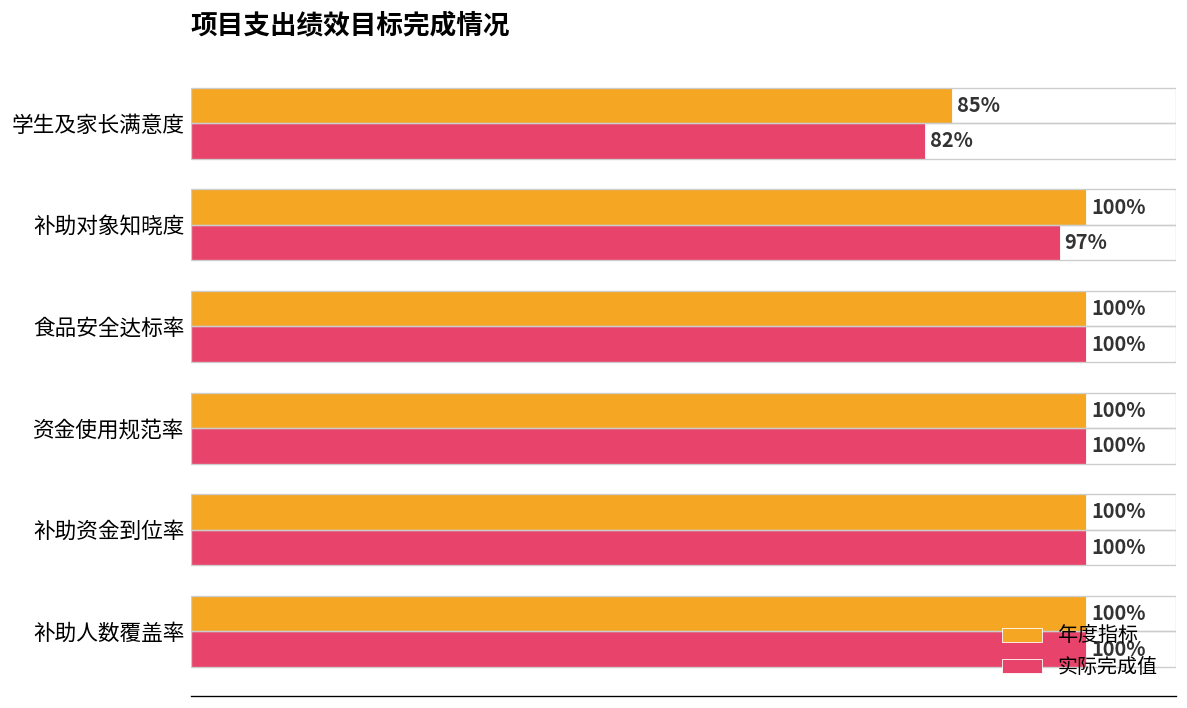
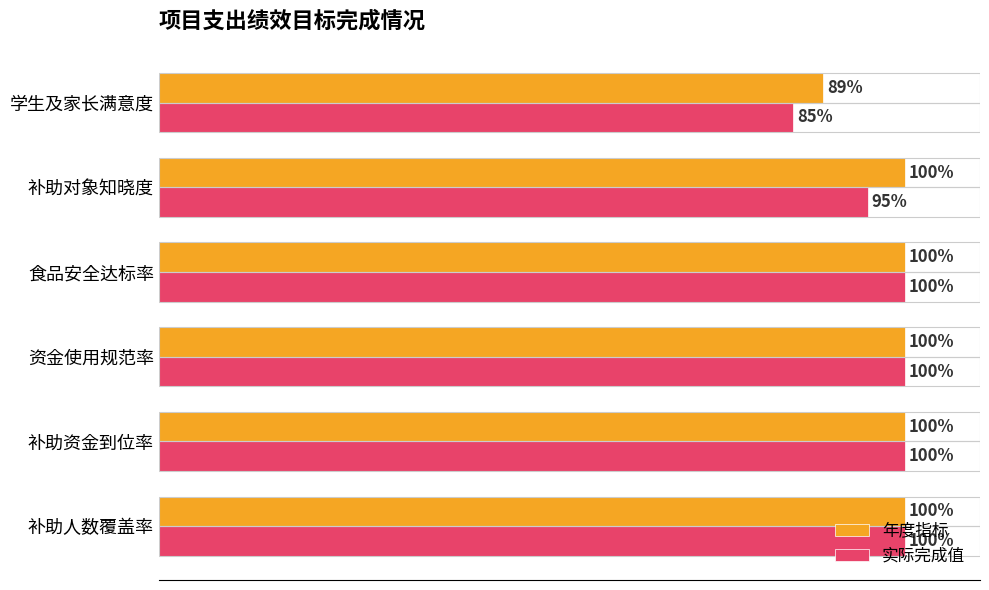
年度指标, 学生及家长满意度: 85% -> 89%
实际完成值, 学生及家长满意度: 82% -> 85%
实际完成值, 补助对象知晓度: 97% -> 95%
